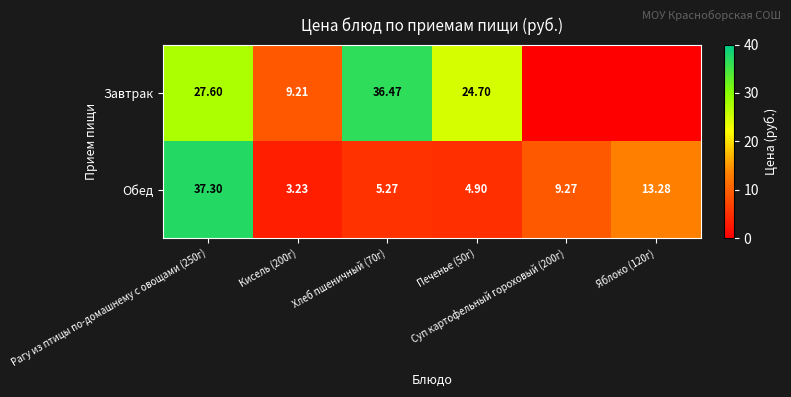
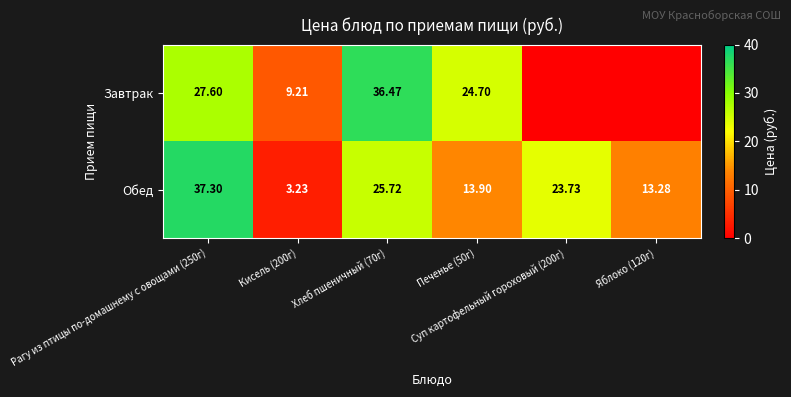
Обед, Хлеб пшеничный (70г): 5.27 -> 25.72
Обед, Печенье (50г): 4.90 -> 13.90
Обед, Суп картофельный гороховый (200г): 9.27 -> 23.73
